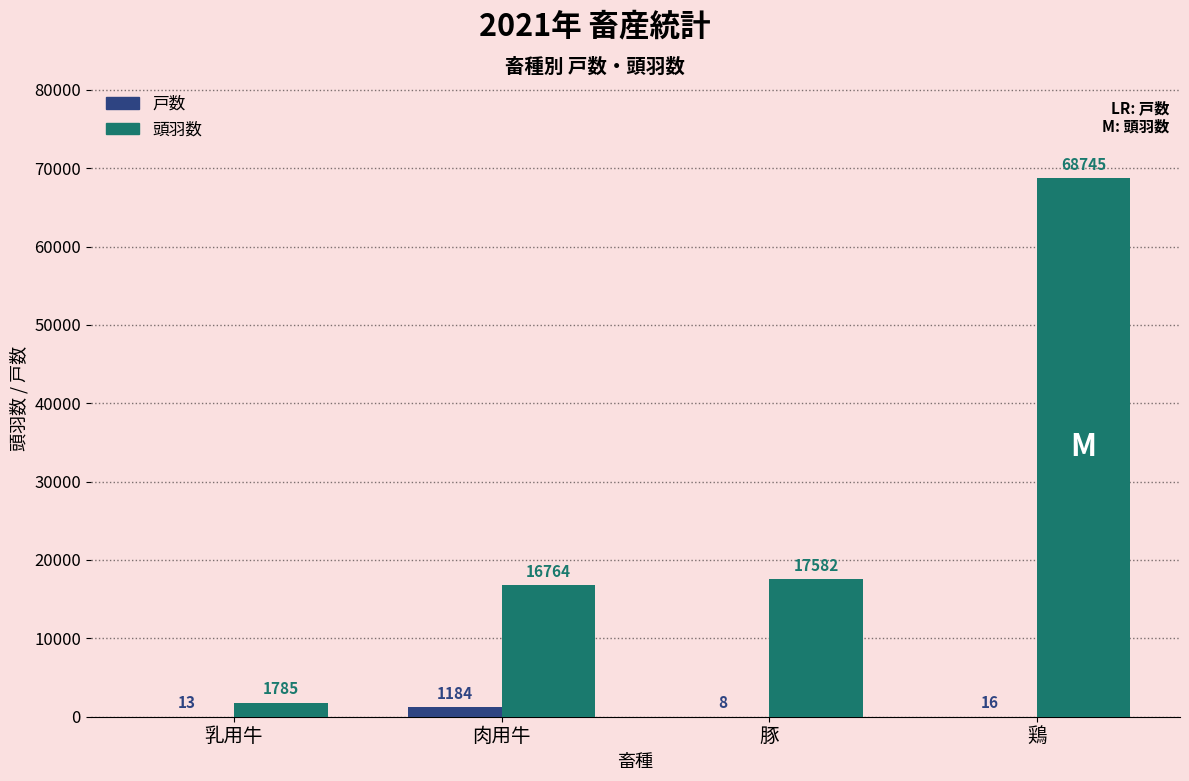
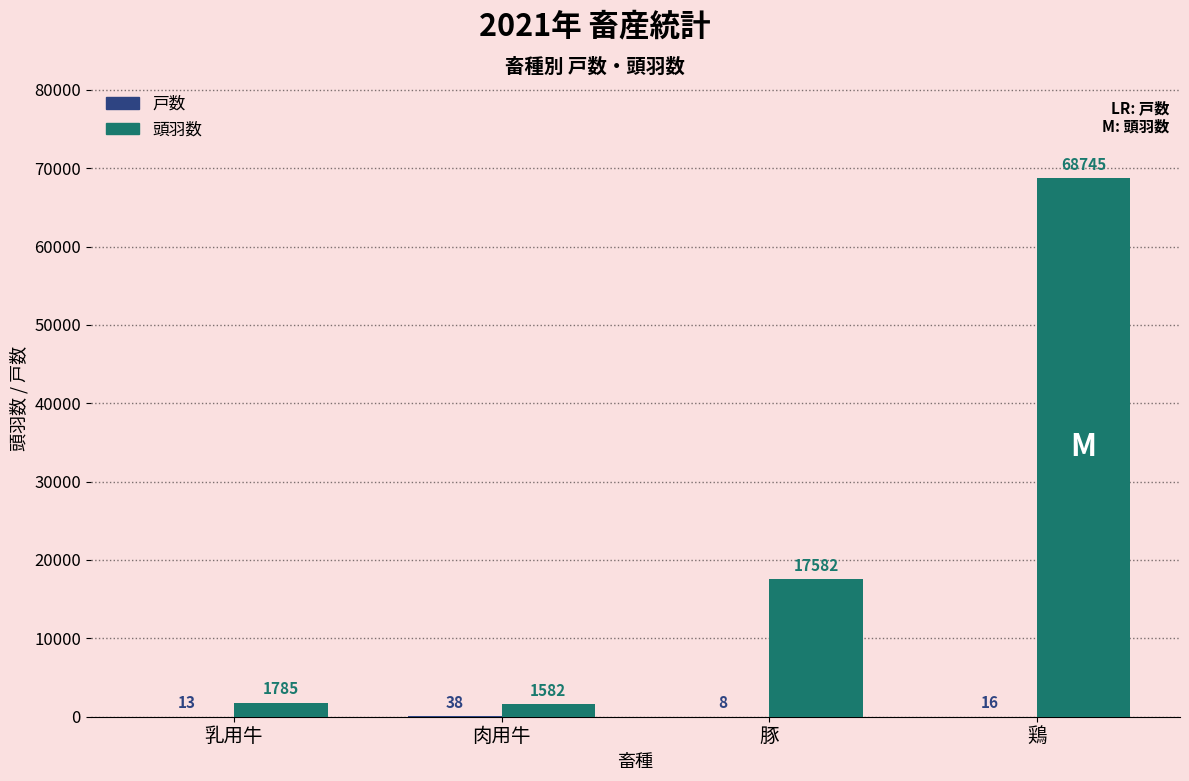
戸数, 肉用牛: 1184 -> 38
頭羽数, 肉用牛: 16764 -> 1582
